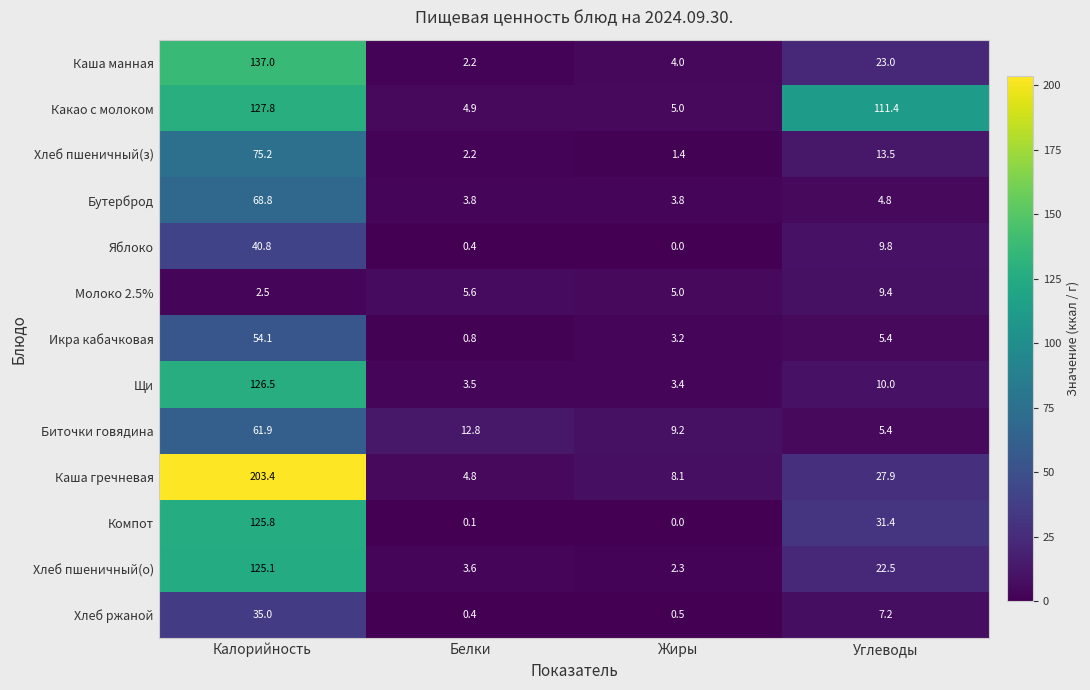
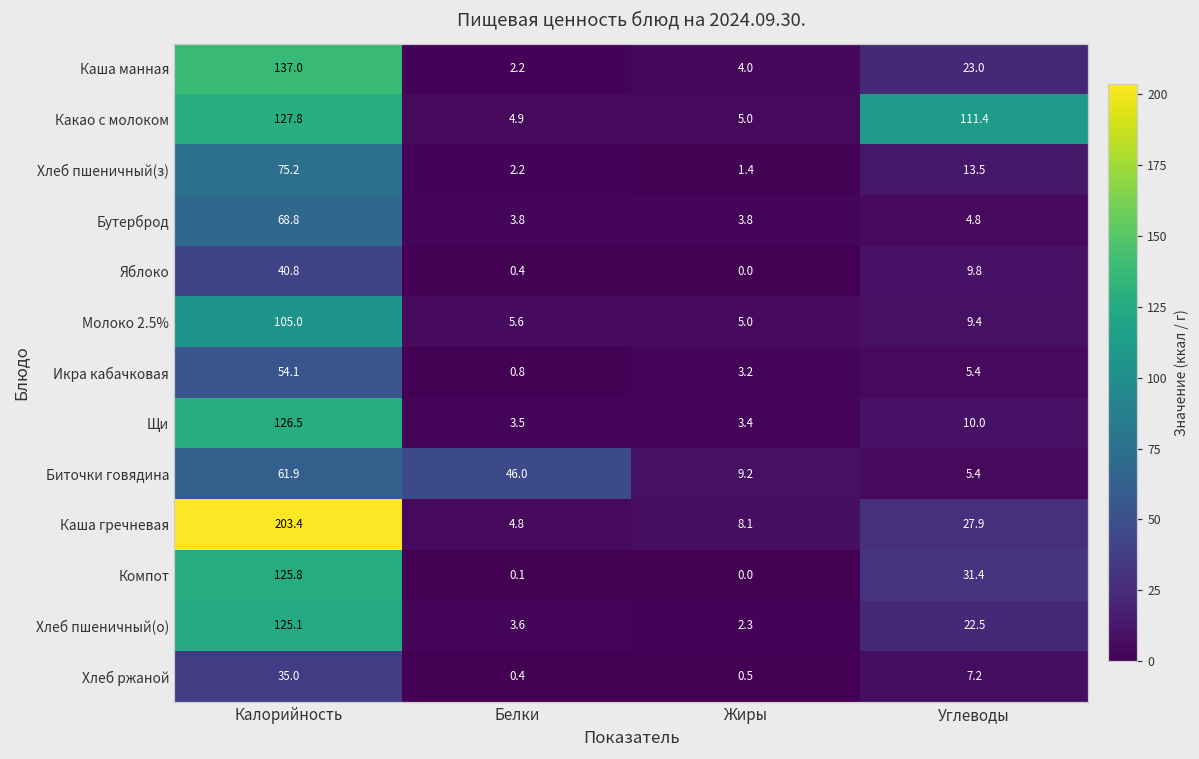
Молоко 2.5%, Калорийность: 2.5 -> 105.0
Биточки говядина, Белки: 12.8 -> 46.0
